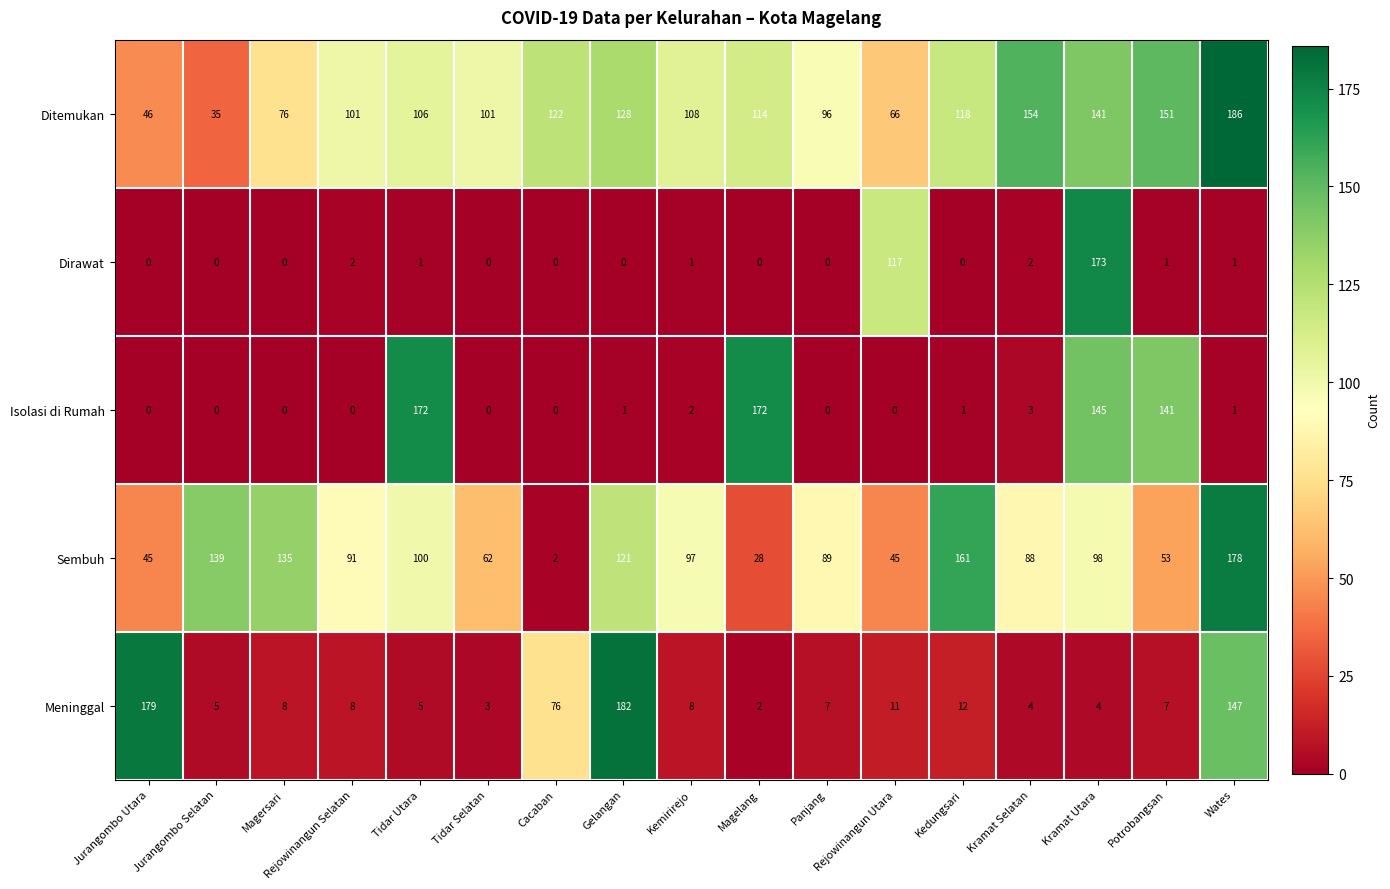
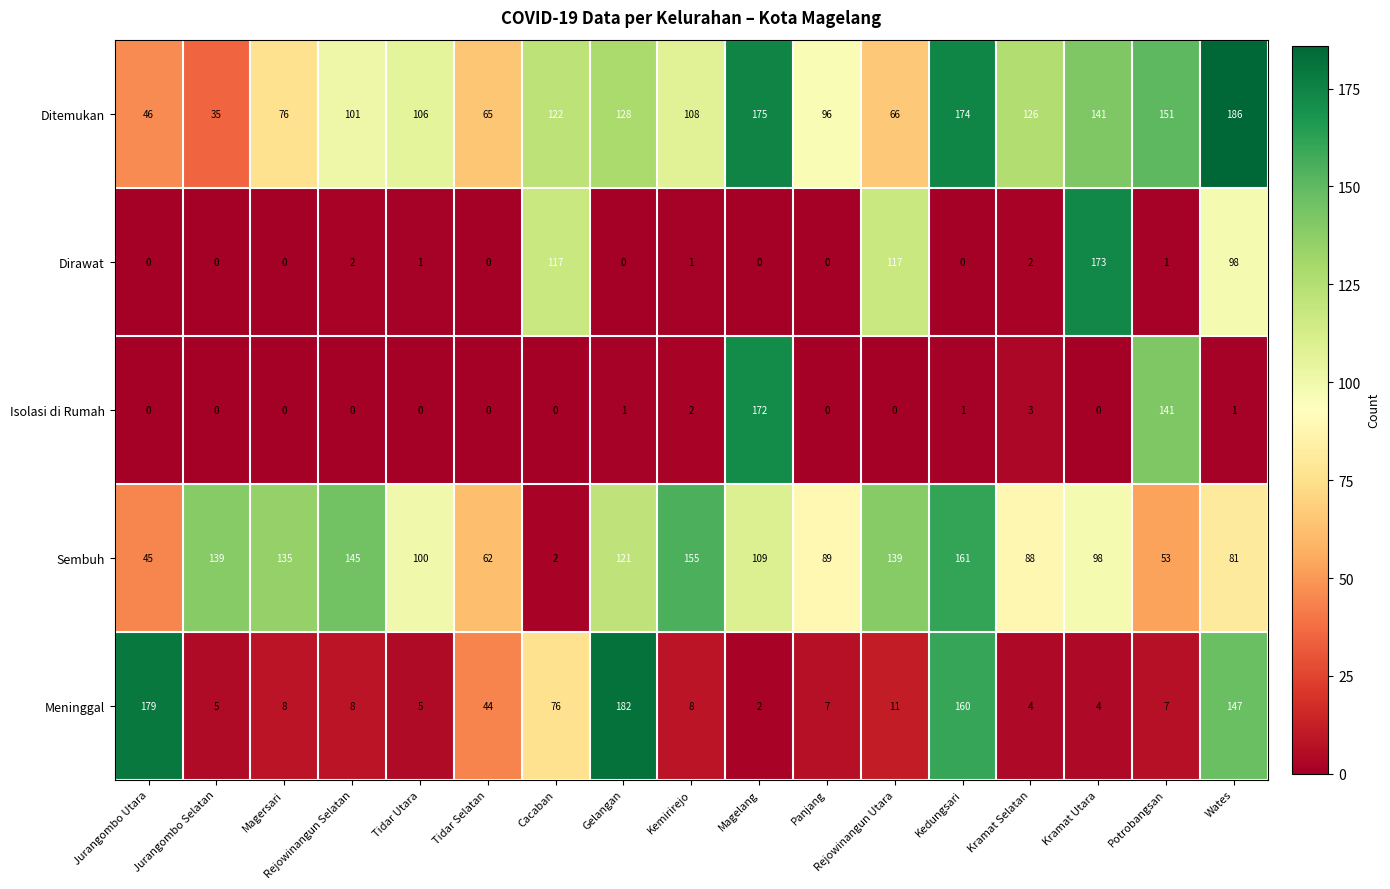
Ditemukan, Tidar Selatan: 101 -> 65
Ditemukan, Magelang: 114 -> 175
Ditemukan, Kedungsari: 118 -> 174
Ditemukan, Kramat Selatan: 154 -> 126
Dirawat, Cacaban: 0 -> 117
Dirawat, Wates: 1 -> 98
Isolasi di Rumah, Tidar Utara: 172 -> 0
Isolasi di Rumah, Kramat Utara: 145 -> 0
Sembuh, Rejowinangun Selatan: 91 -> 145
Sembuh, Kemirirejo: 97 -> 155
Sembuh, Magelang: 28 -> 109
Sembuh, Rejowinangun Utara: 45 -> 139
Sembuh, Wates: 178 -> 81
Meninggal, Tidar Selatan: 3 -> 44
Meninggal, Kedungsari: 12 -> 160
